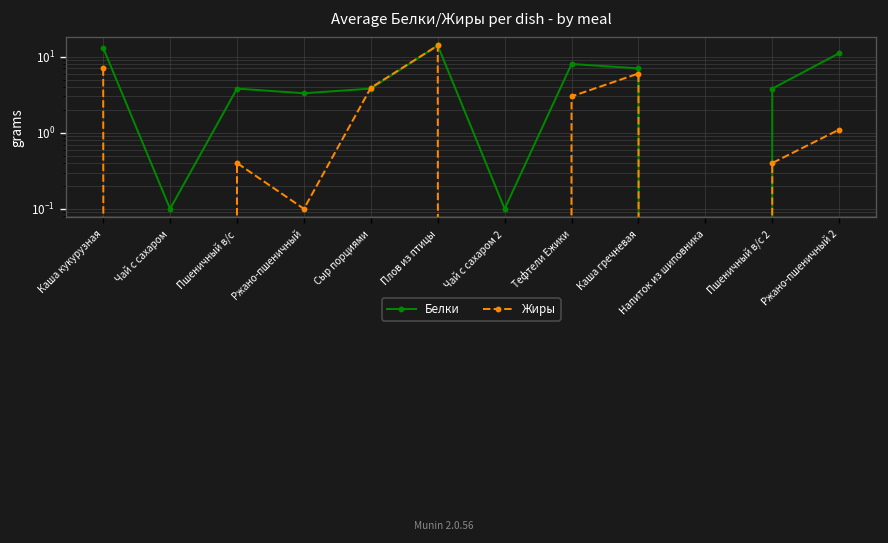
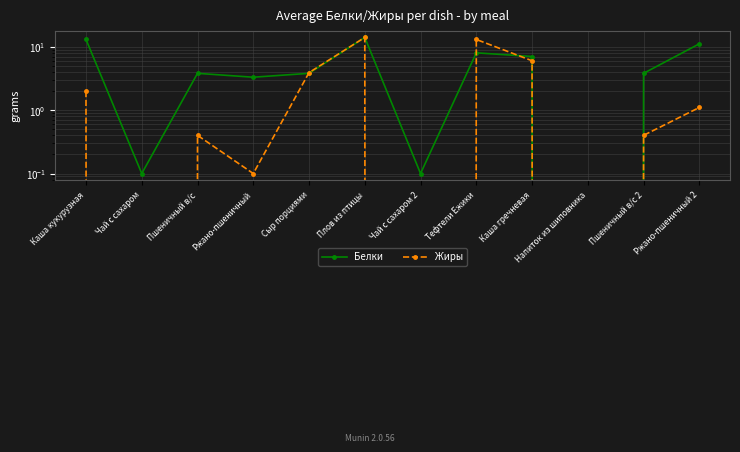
Жиры, Каша кукурузная: 7 -> 2
Жиры, Тефтели Ежики: 3 -> 13
